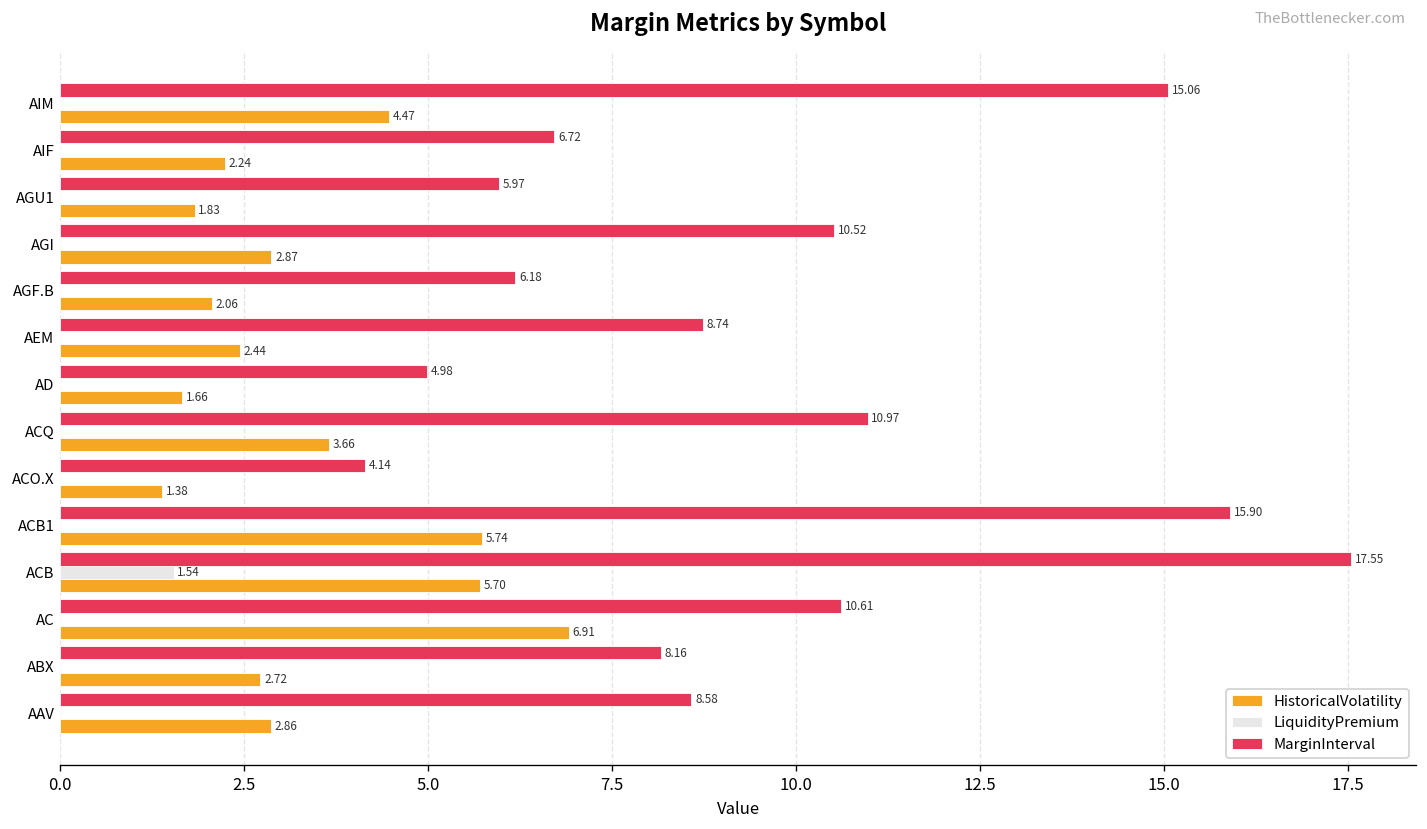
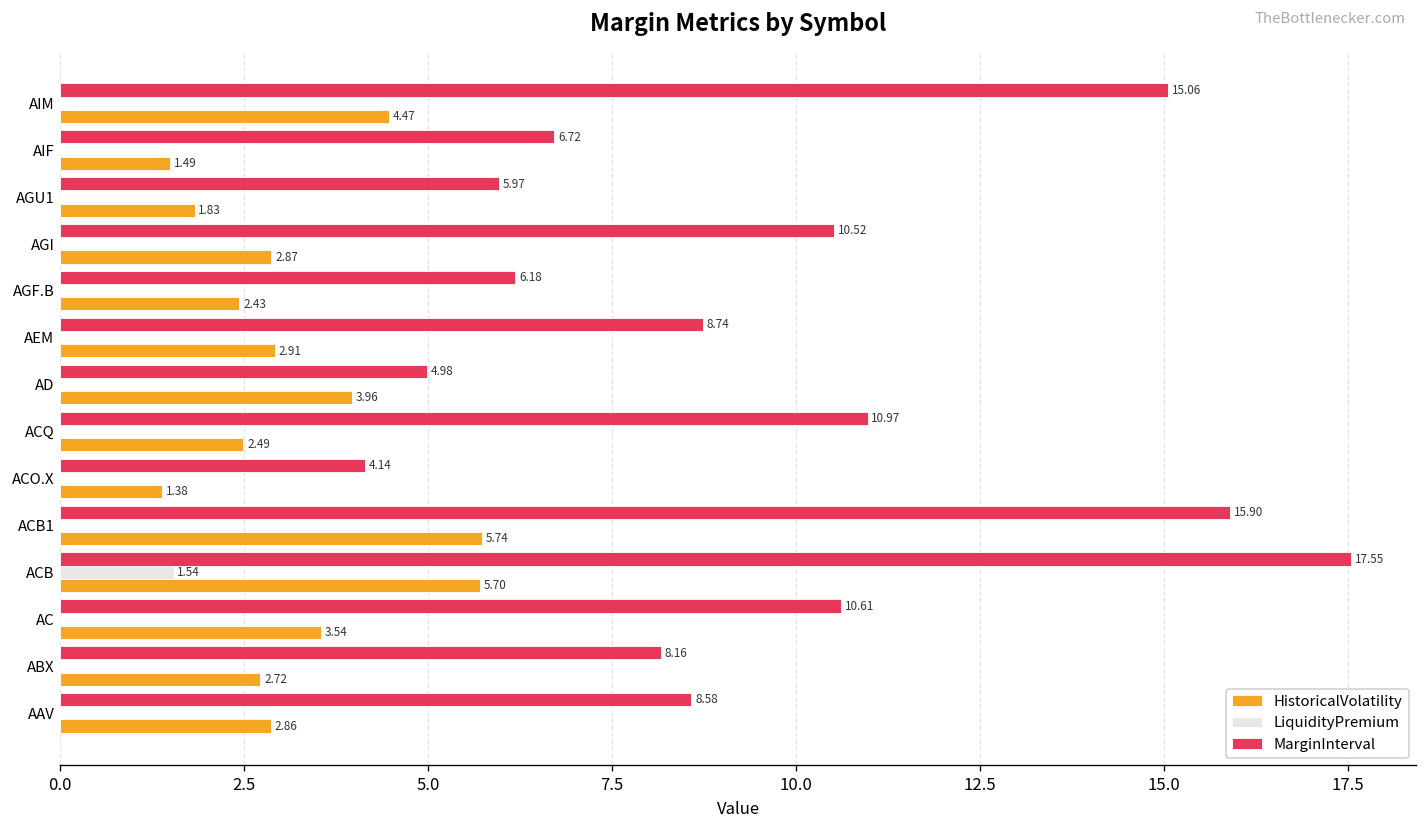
HistoricalVolatility, AIF: 2.24 -> 1.49
HistoricalVolatility, AGF.B: 2.06 -> 2.43
HistoricalVolatility, AEM: 2.44 -> 2.91
HistoricalVolatility, AD: 1.66 -> 3.96
HistoricalVolatility, ACQ: 3.66 -> 2.49
HistoricalVolatility, AC: 6.91 -> 3.54
